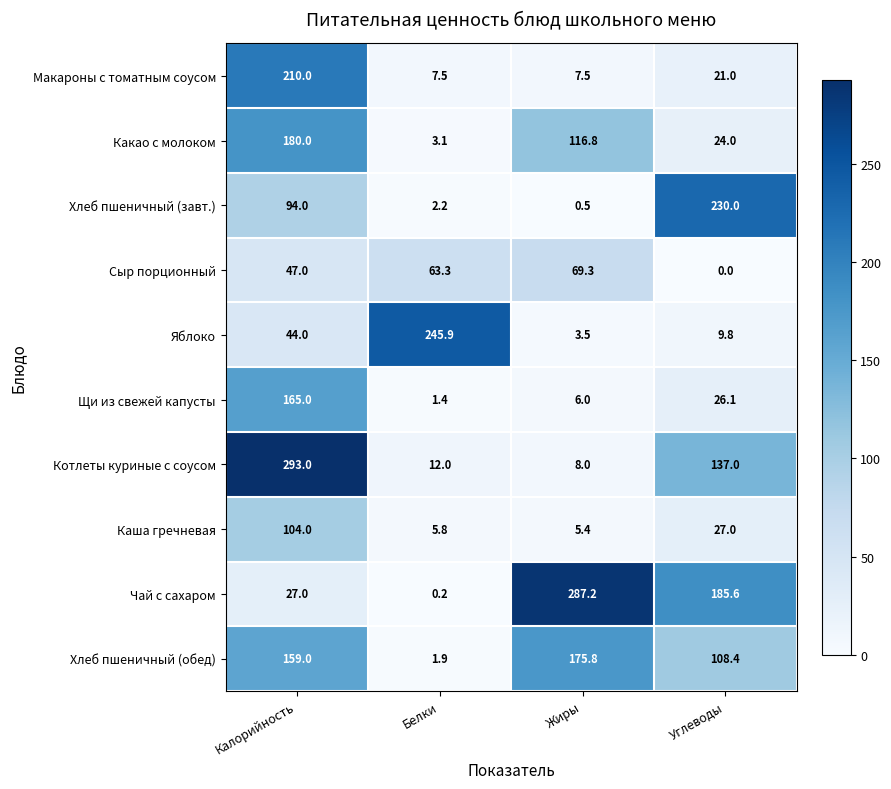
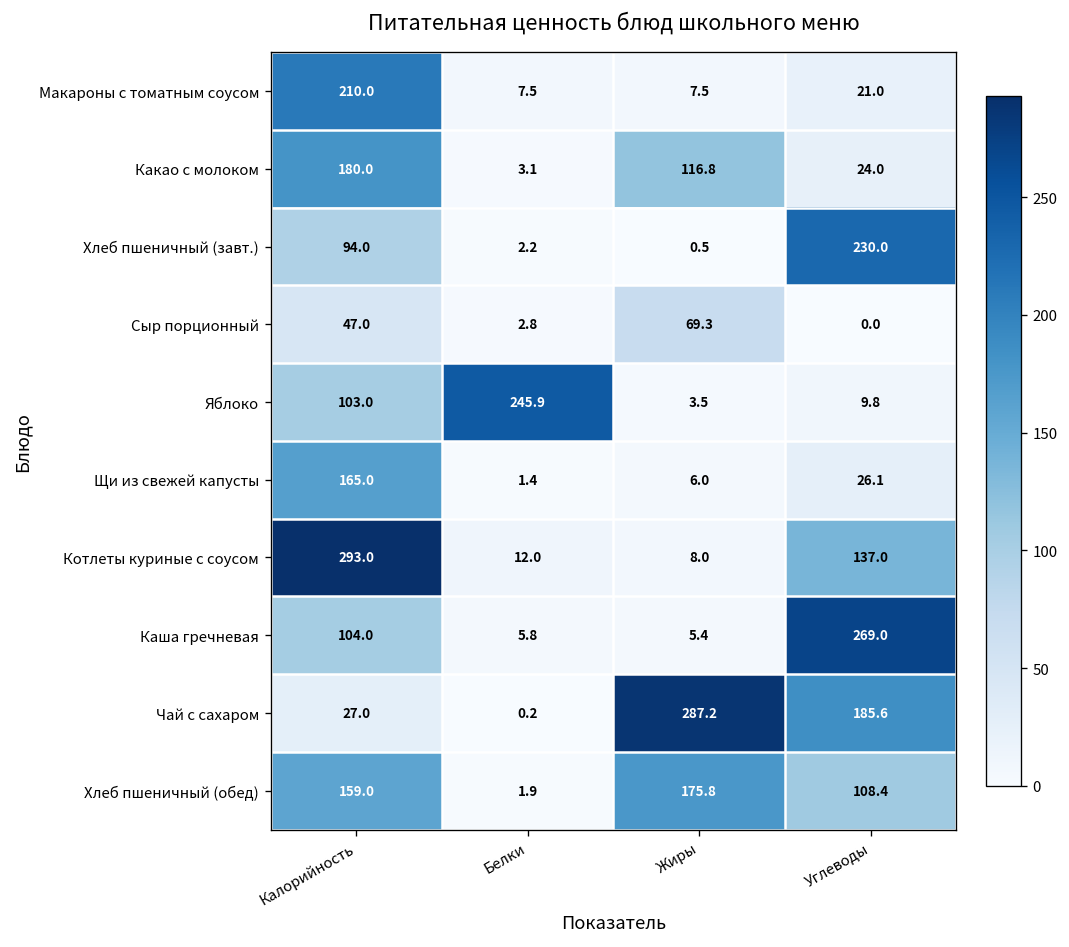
Сыр порционный, Белки: 63.3 -> 2.8
Яблоко, Калорийность: 44.0 -> 103.0
Каша гречневая, Углеводы: 27.0 -> 269.0
